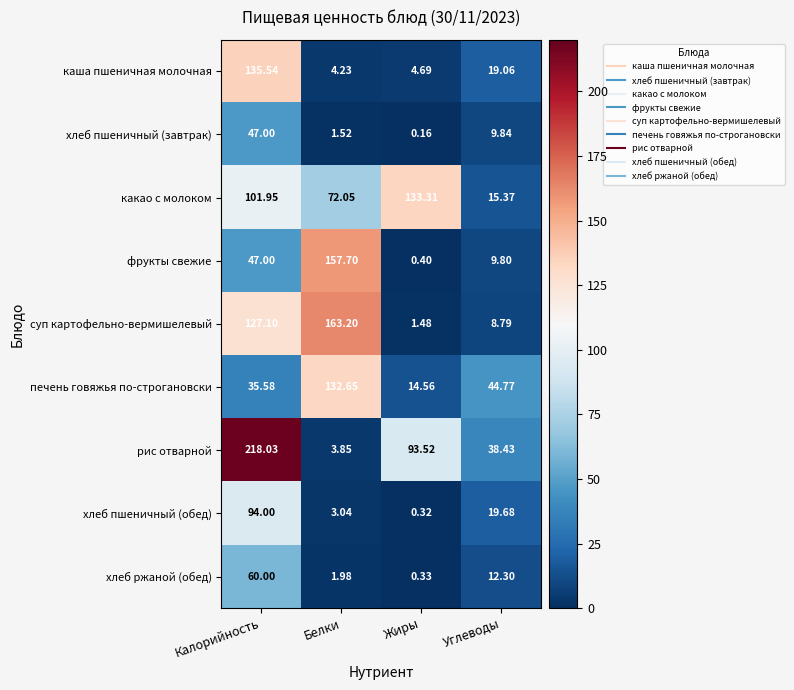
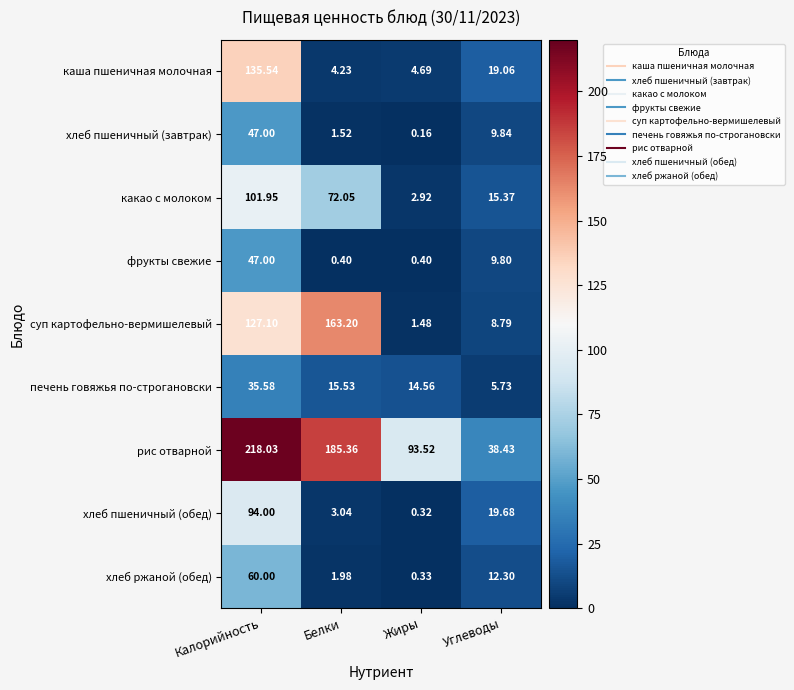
какао с молоком, Жиры: 133.31 -> 2.92
фрукты свежие, Белки: 157.70 -> 0.40
печень говяжья по-строгановски, Белки: 132.65 -> 15.53
печень говяжья по-строгановски, Углеводы: 44.77 -> 5.73
рис отварной, Белки: 3.85 -> 185.36
